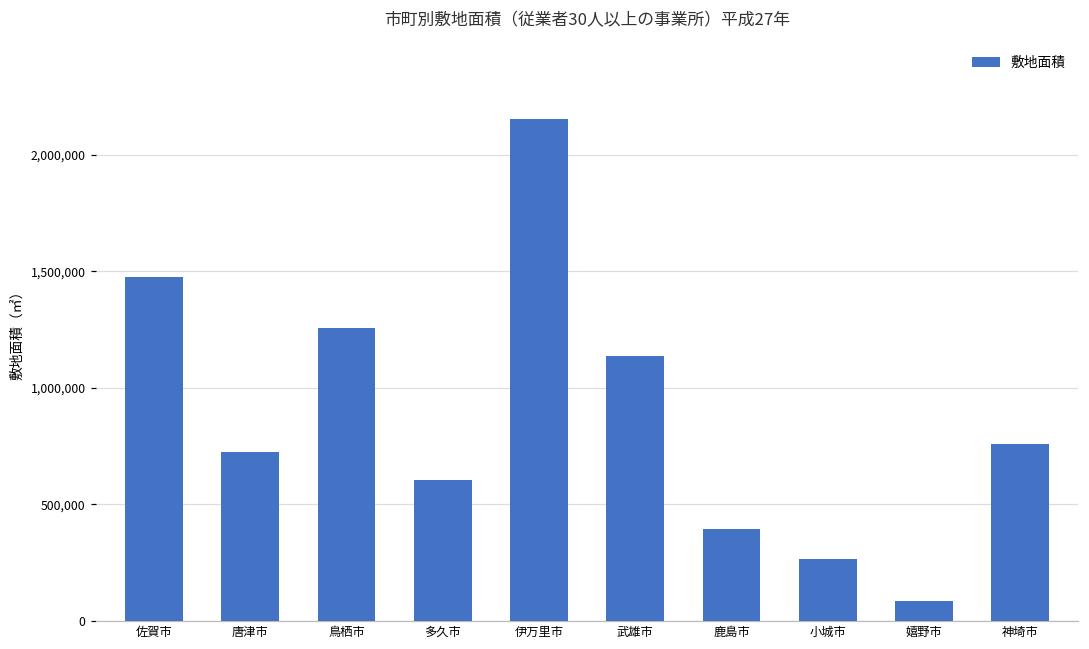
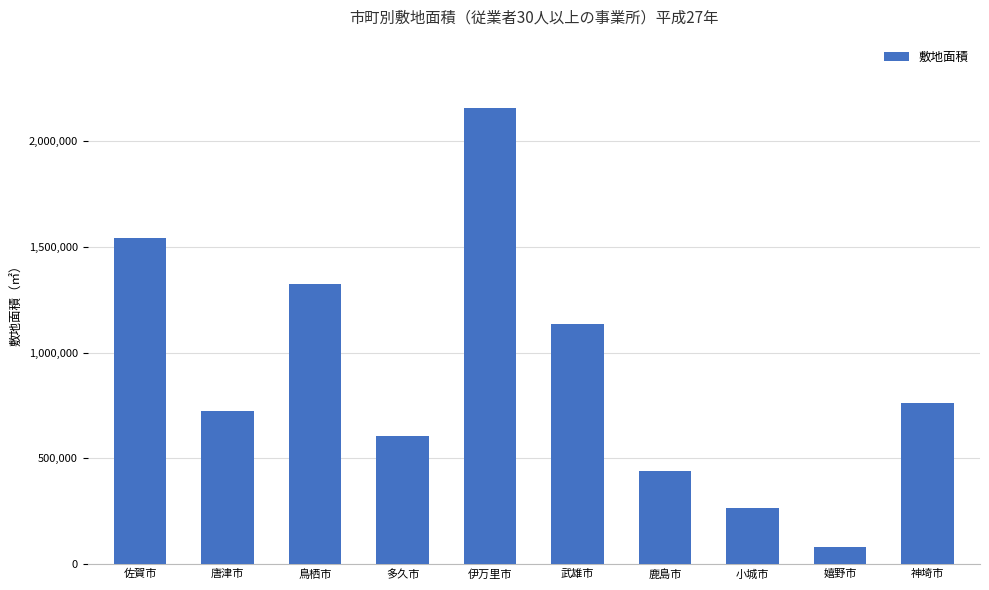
佐賀市: 1,470,000 -> 1,540,000
鳥栖市: 1,260,000 -> 1,320,000
鹿島市: 390,000 -> 440,000
